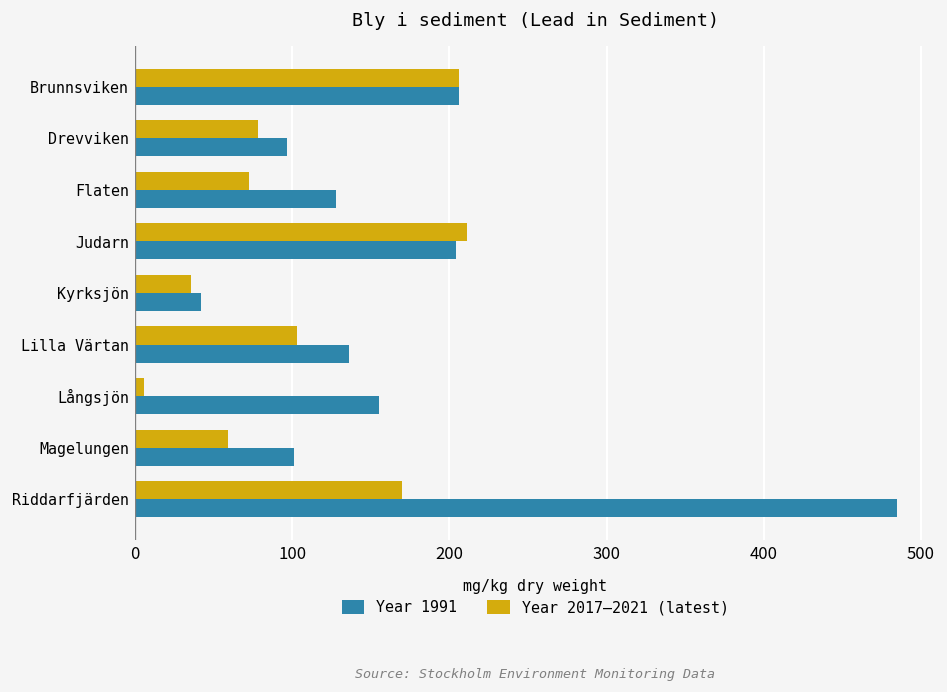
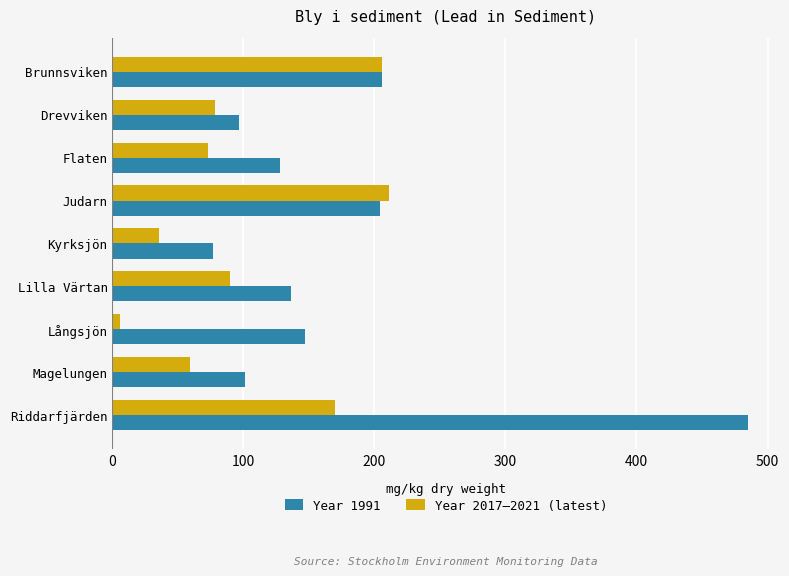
Year 1991, Kyrksjön: 42 -> 77
Year 2017–2021 (latest), Lilla Värtan: 103 -> 90
Year 1991, Långsjön: 155 -> 147
